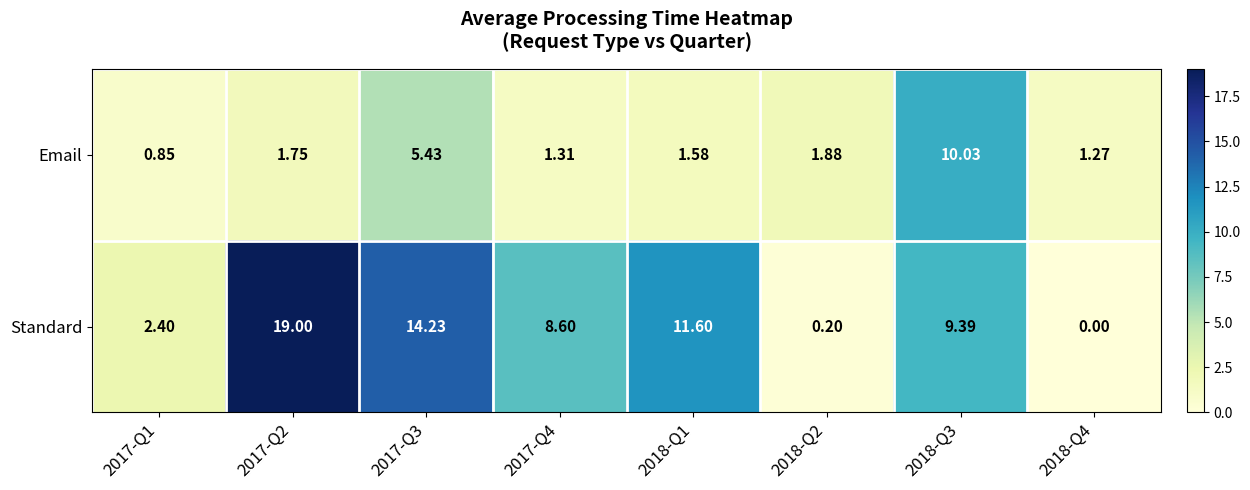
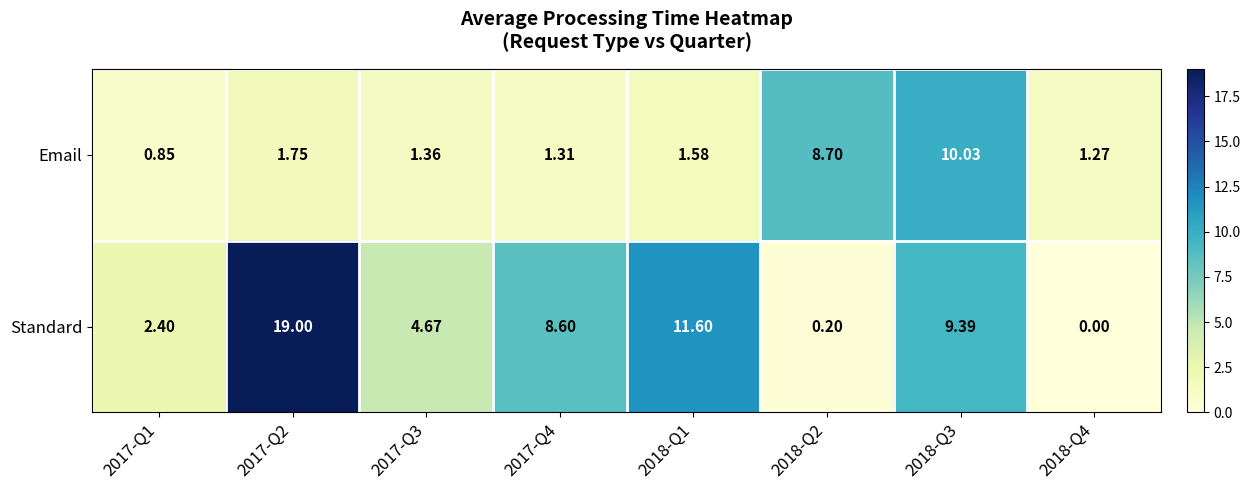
Email, 2017-Q3: 5.43 -> 1.36
Email, 2018-Q2: 1.88 -> 8.70
Standard, 2017-Q3: 14.23 -> 4.67
